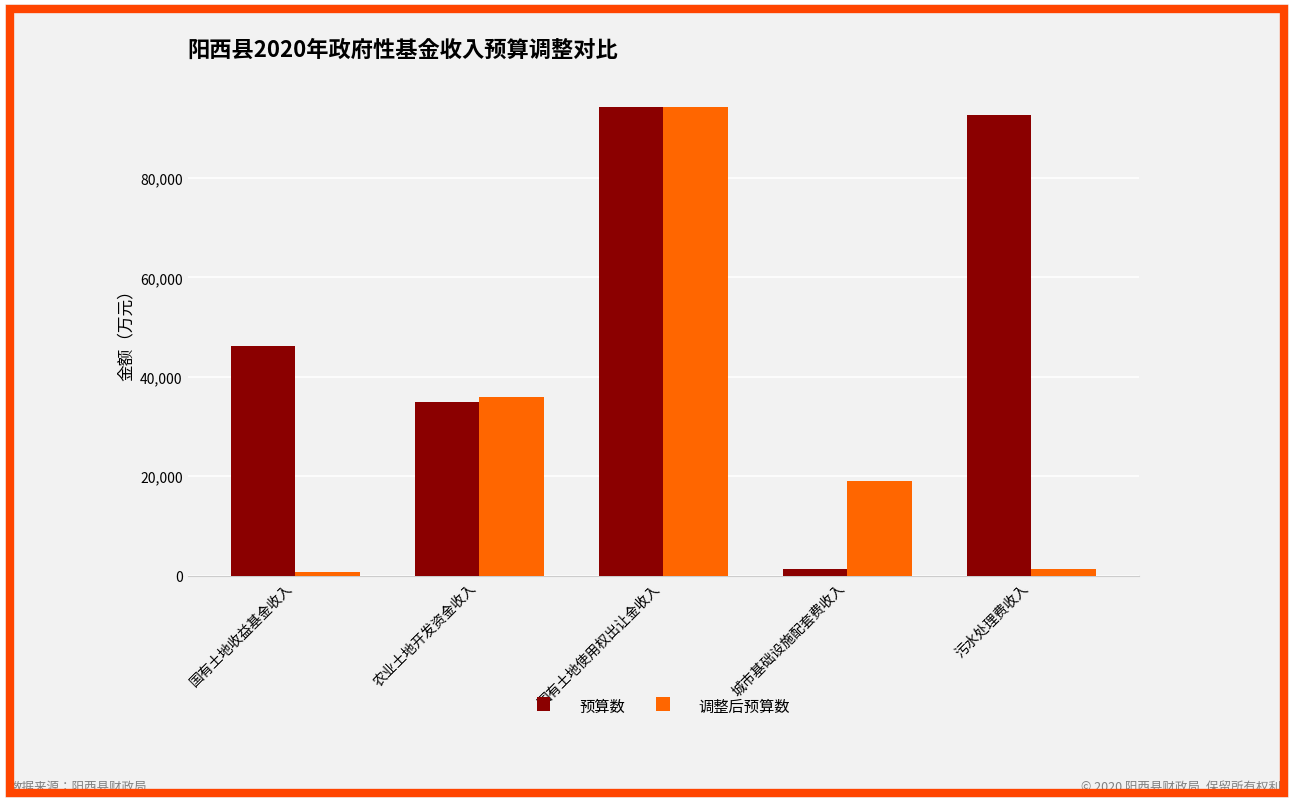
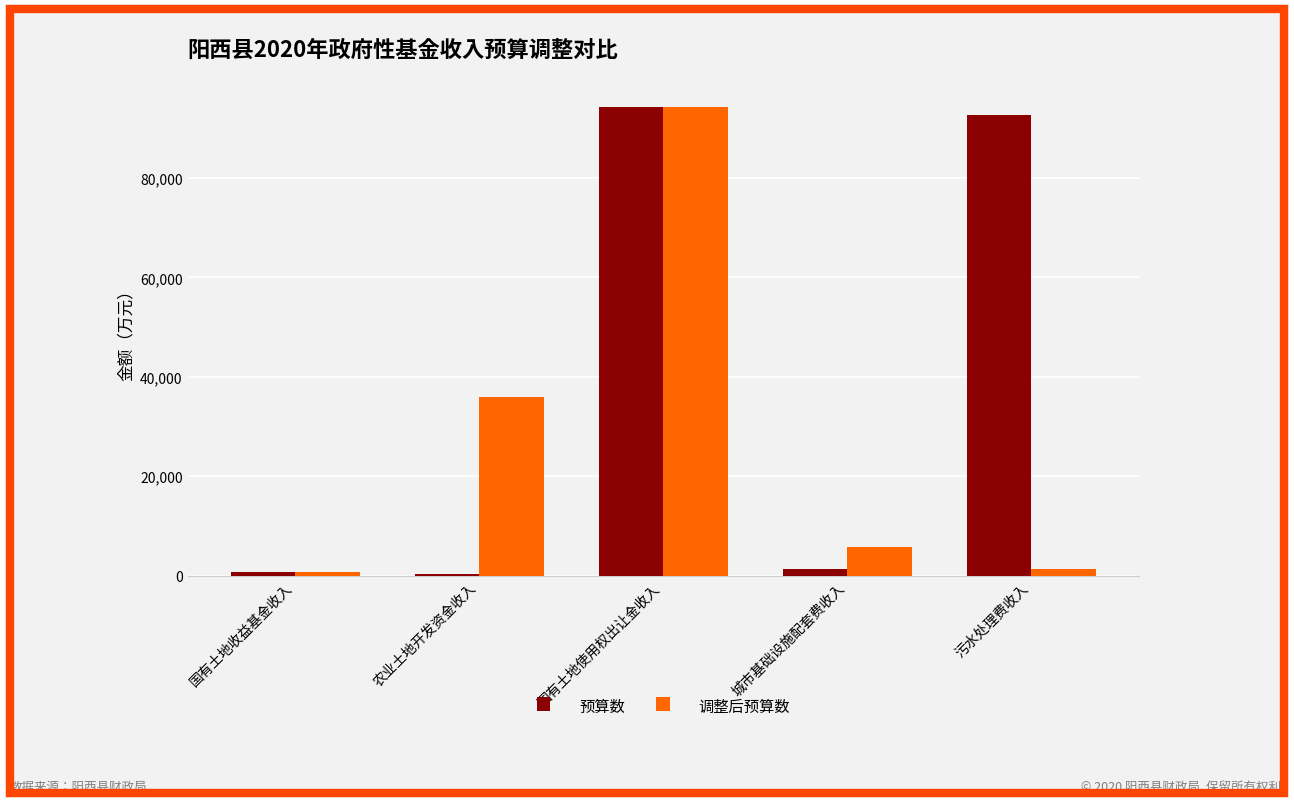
预算数, 国有土地收益基金收入: 46,000 -> 1,000
预算数, 农业土地开发资金收入: 35,000 -> 0
调整后预算数, 城市基础设施配套费收入: 19,000 -> 6,000
